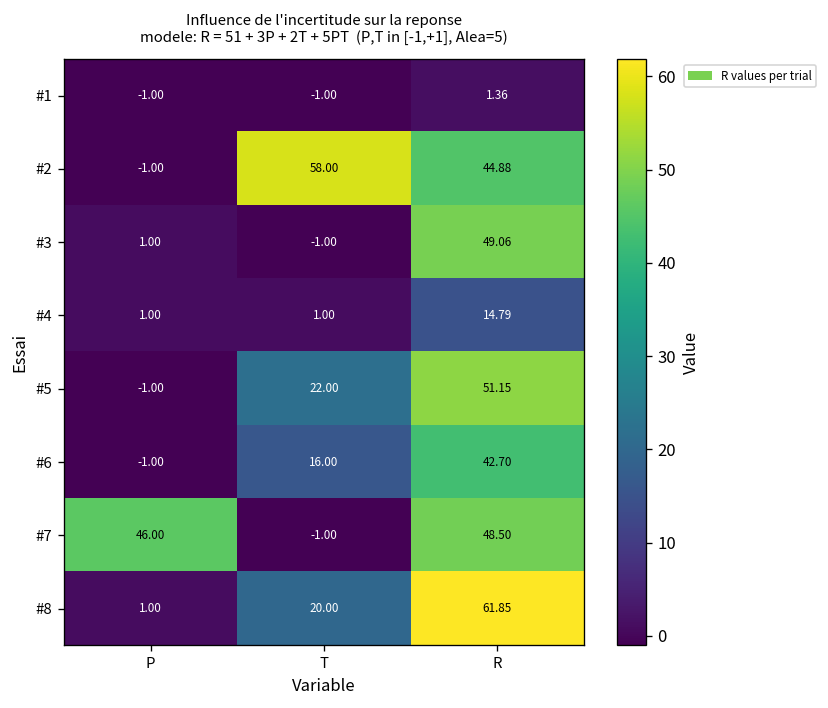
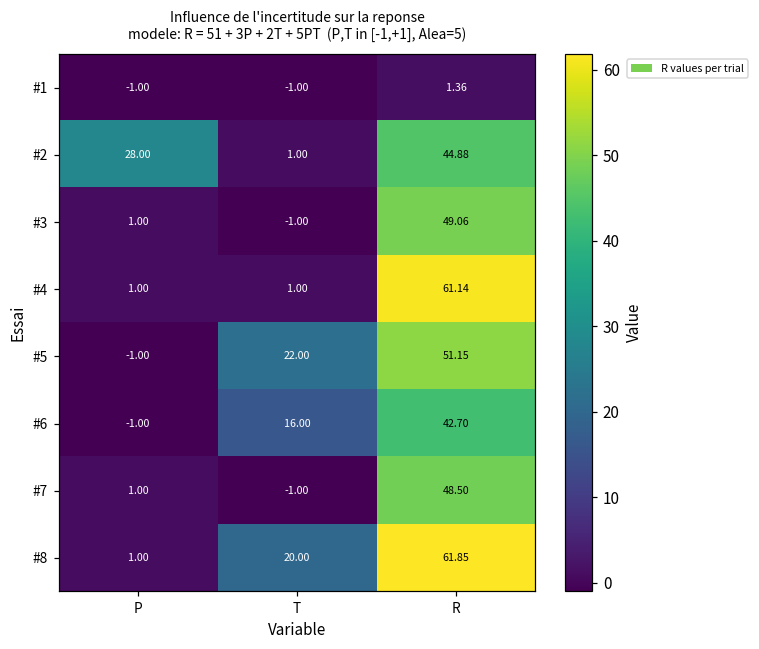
#2, P: -1.00 -> 28.00
#2, T: 58.00 -> 1.00
#4, R: 14.79 -> 61.14
#7, P: 46.00 -> 1.00
